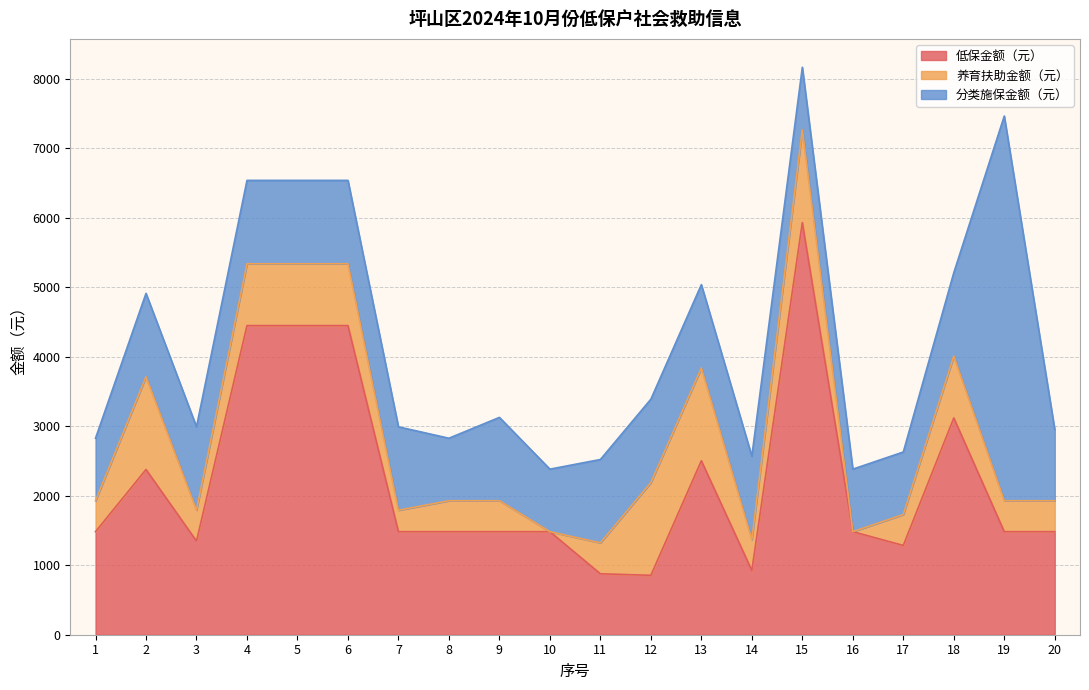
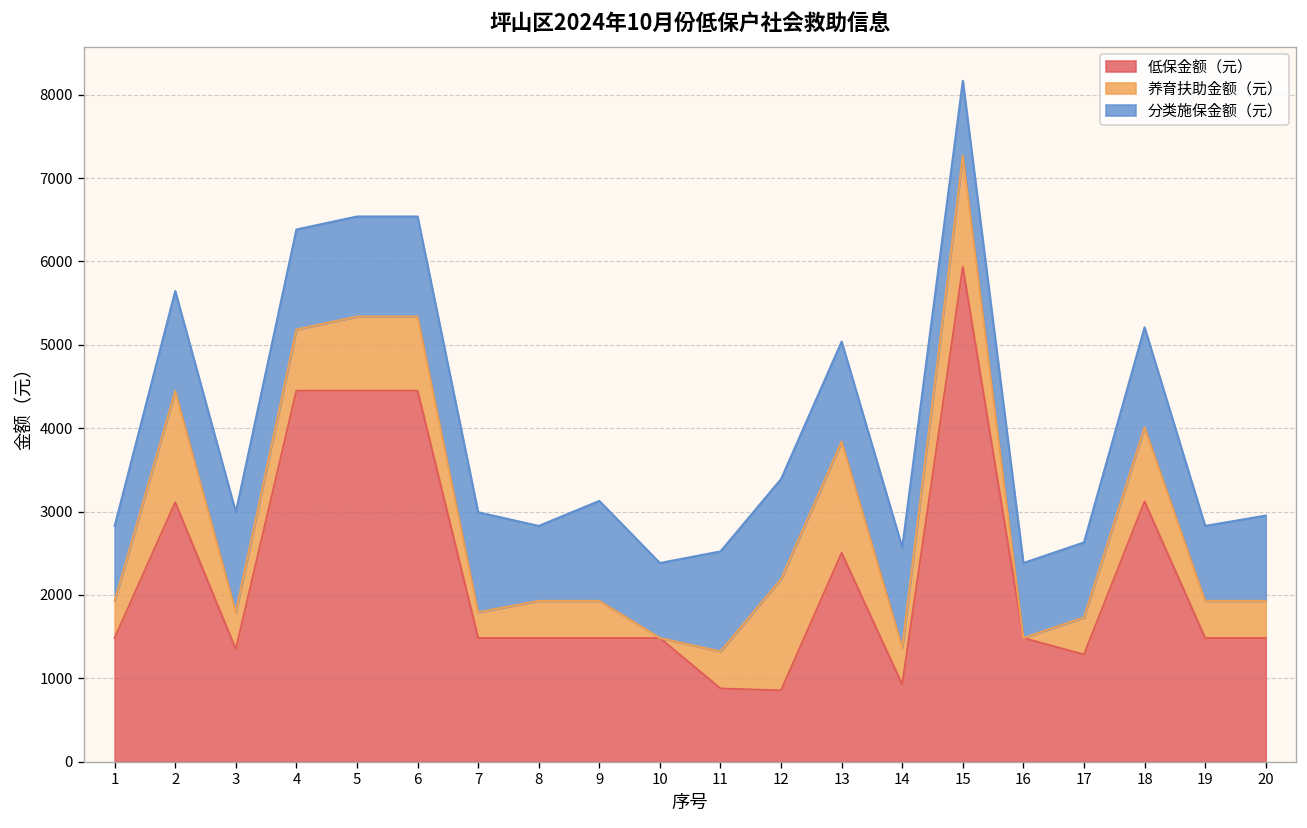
低保金额（元）, 2: 2400 -> 3100
养育扶助金额（元）, 4: 900 -> 700
分类施保金额（元）, 19: 5500 -> 900
